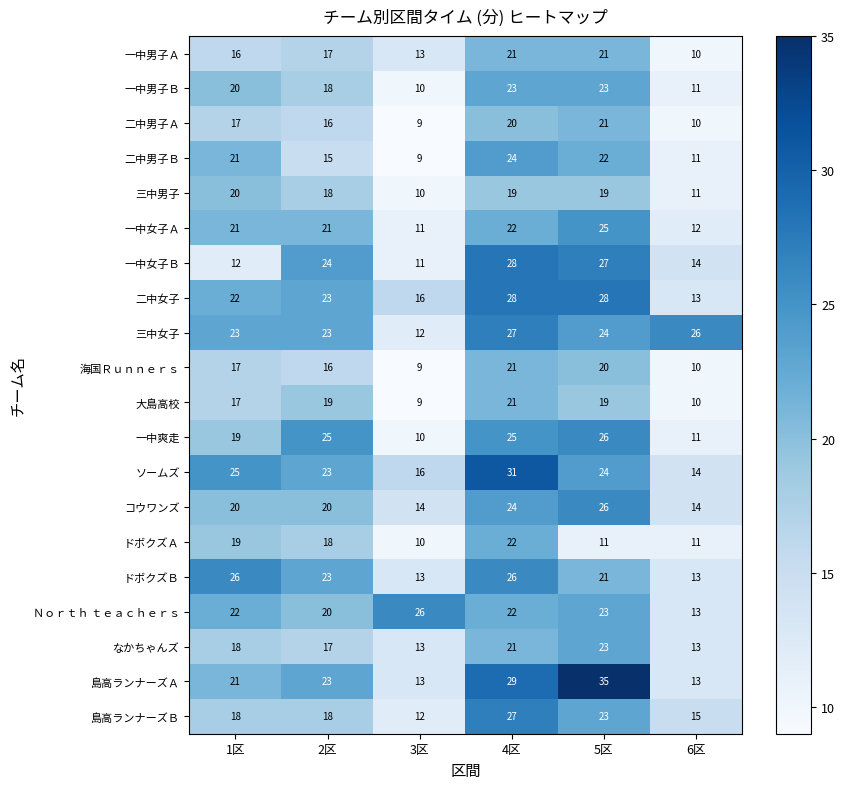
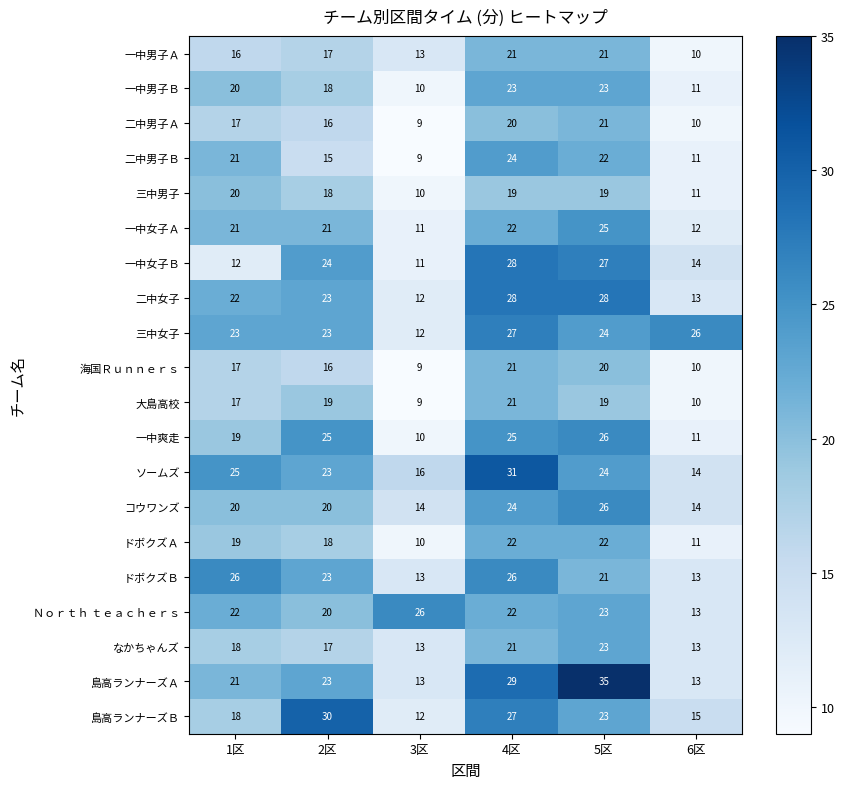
二中女子, 3区: 16 -> 12
ドボクズＡ, 5区: 11 -> 22
島高ランナーズＢ, 2区: 18 -> 30
